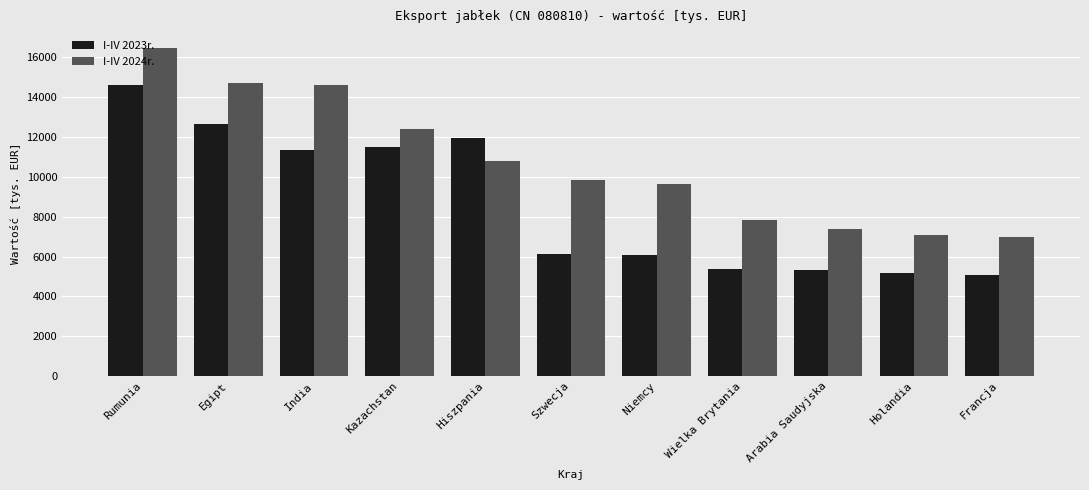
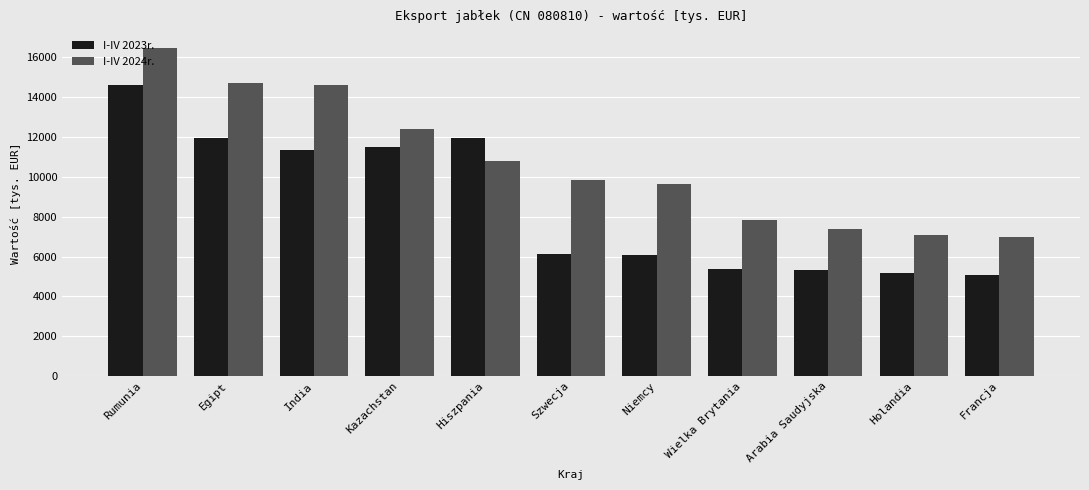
I-IV 2023r., Egipt: 12600 -> 11900
